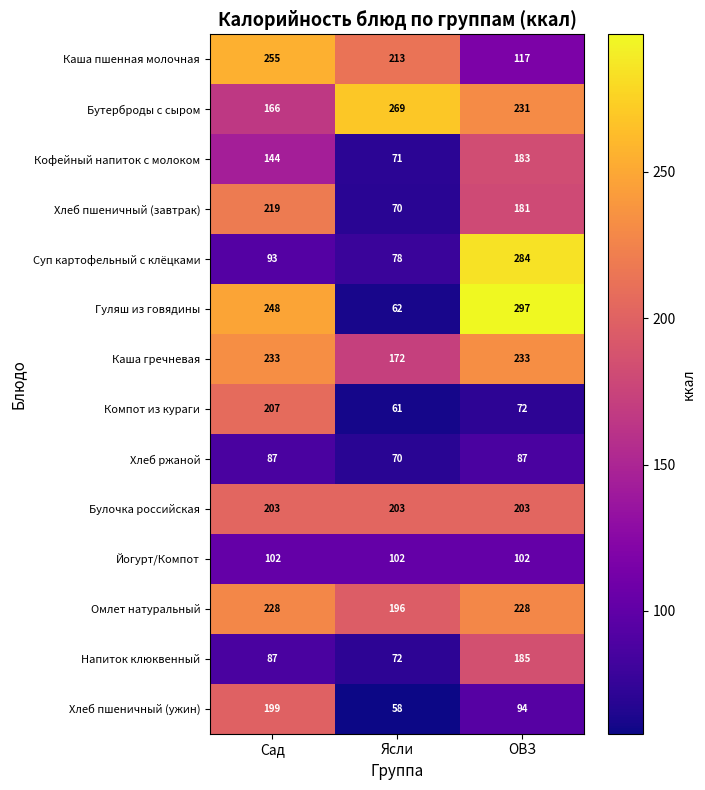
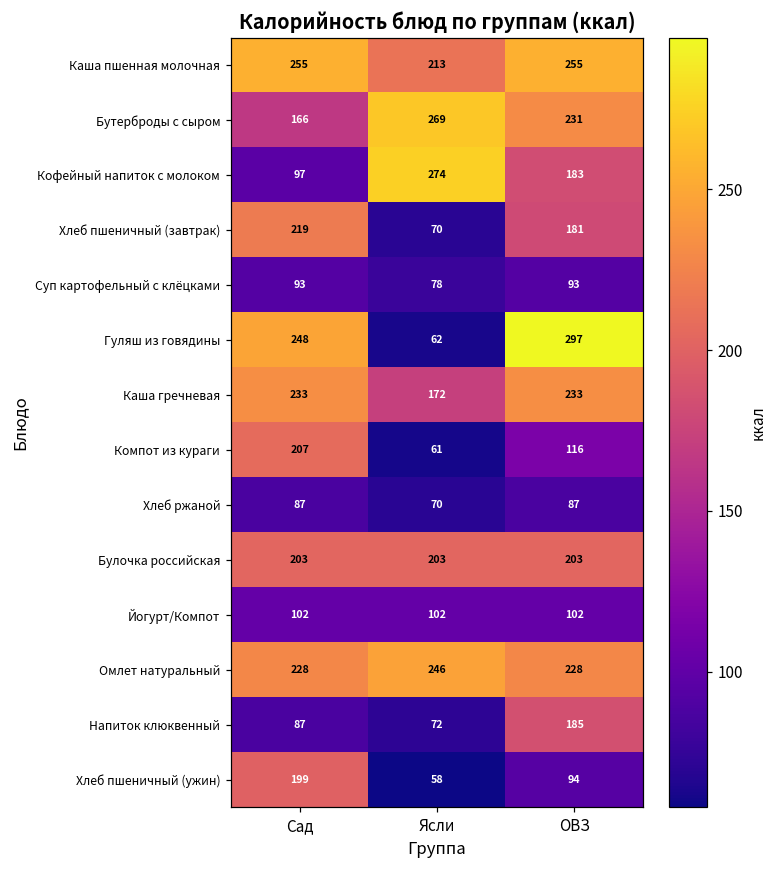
Каша пшенная молочная, ОВЗ: 117 -> 255
Кофейный напиток с молоком, Сад: 144 -> 97
Кофейный напиток с молоком, Ясли: 71 -> 274
Суп картофельный с клёцками, ОВЗ: 284 -> 93
Компот из кураги, ОВЗ: 72 -> 116
Омлет натуральный, Ясли: 196 -> 246
